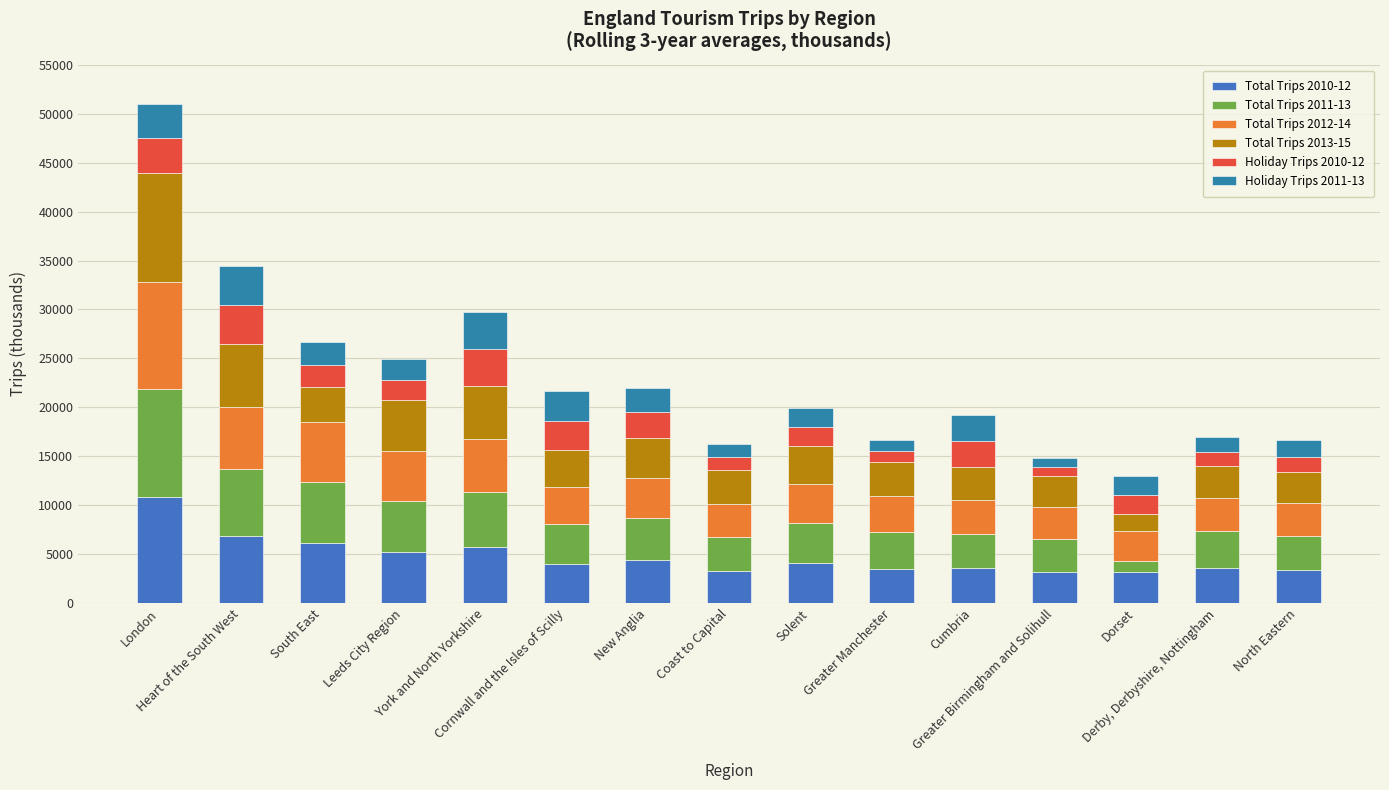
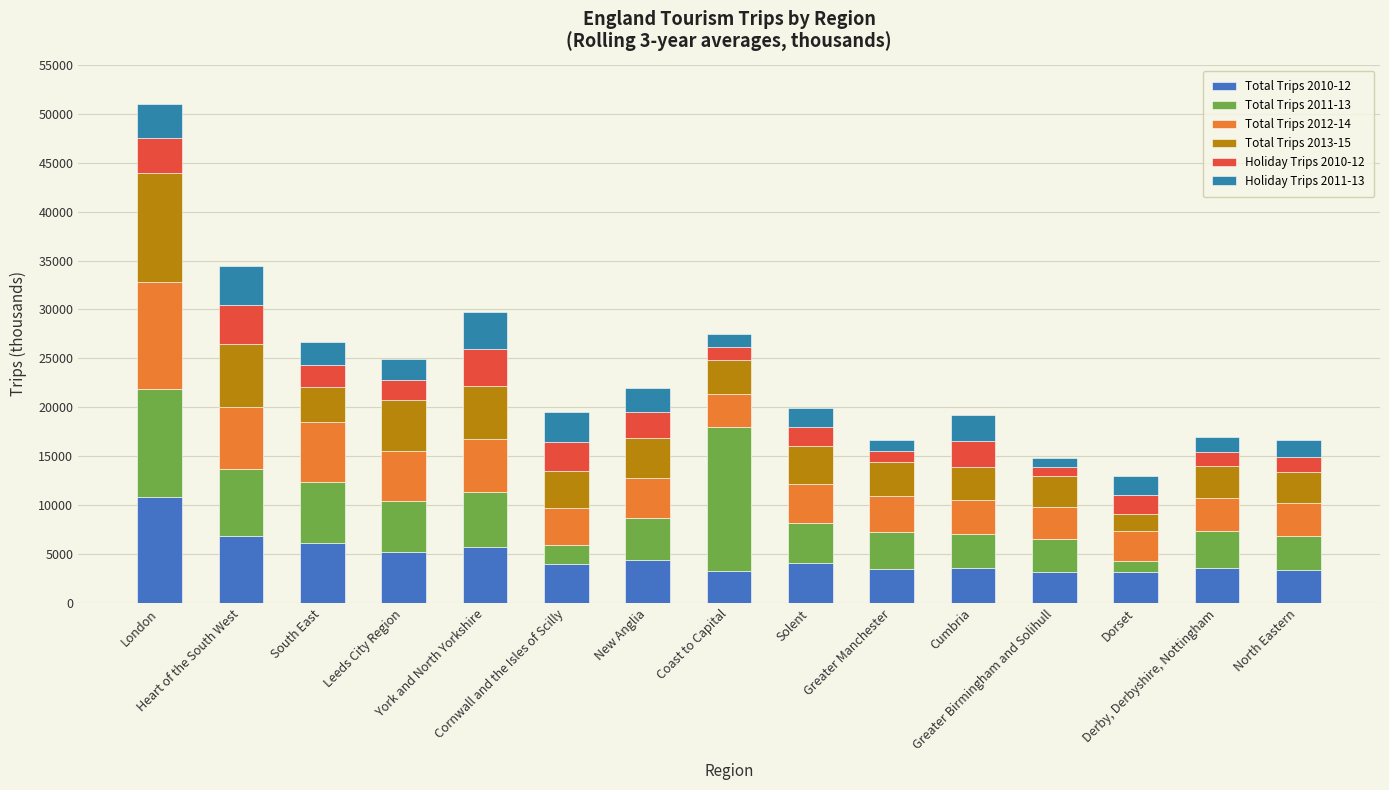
Total Trips 2011-13, Cornwall and the Isles of Scilly: 4000 -> 2000
Total Trips 2011-13, Coast to Capital: 3000 -> 15000
